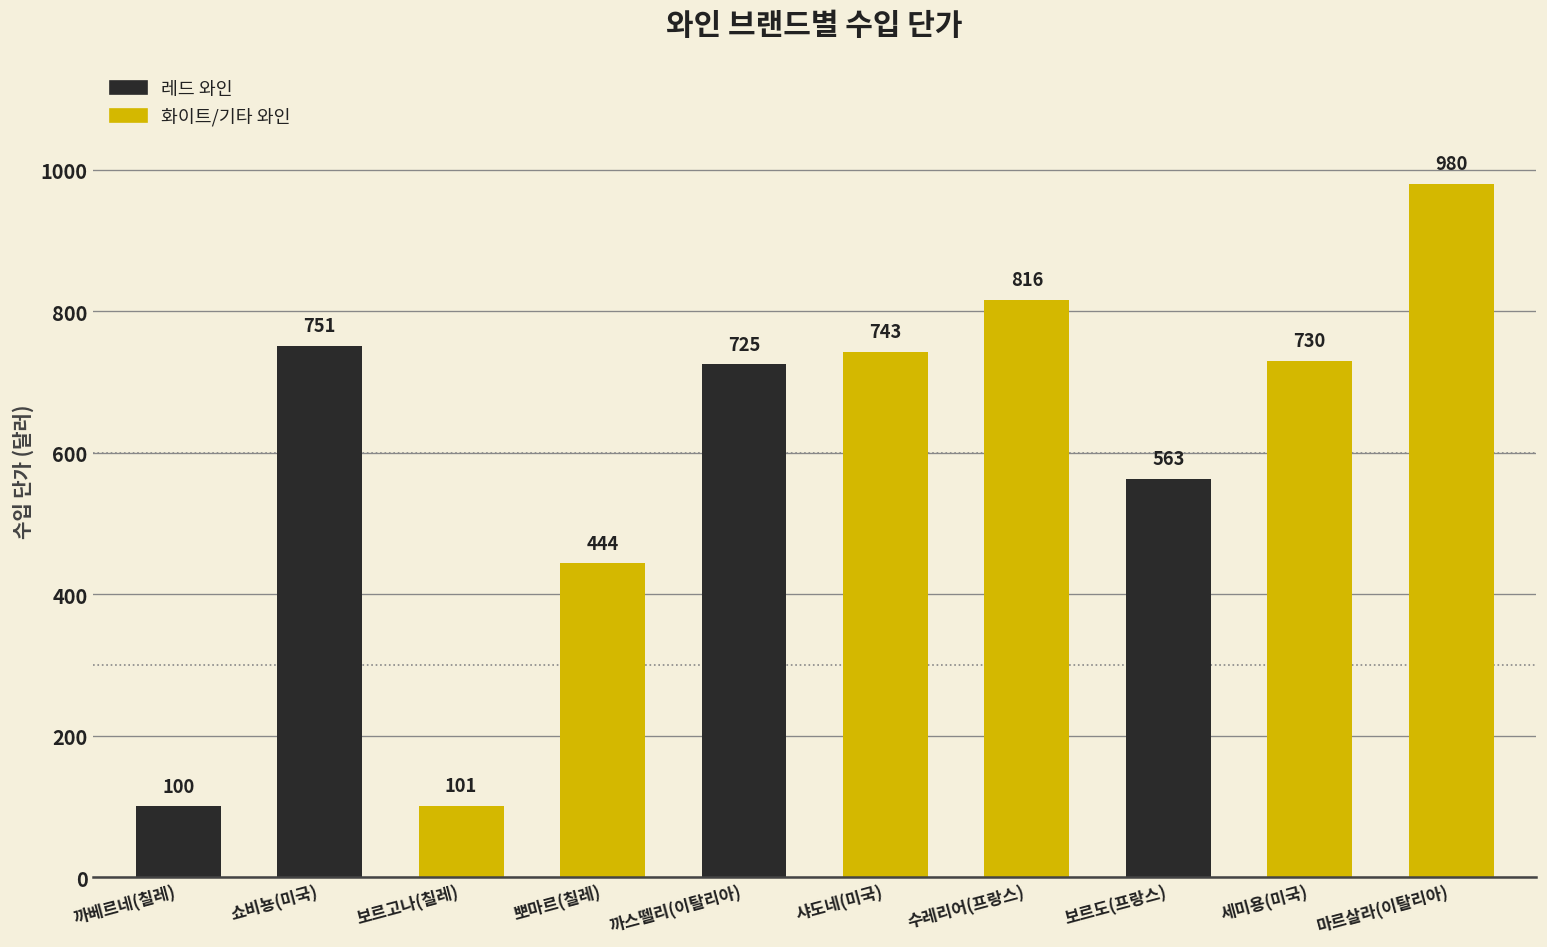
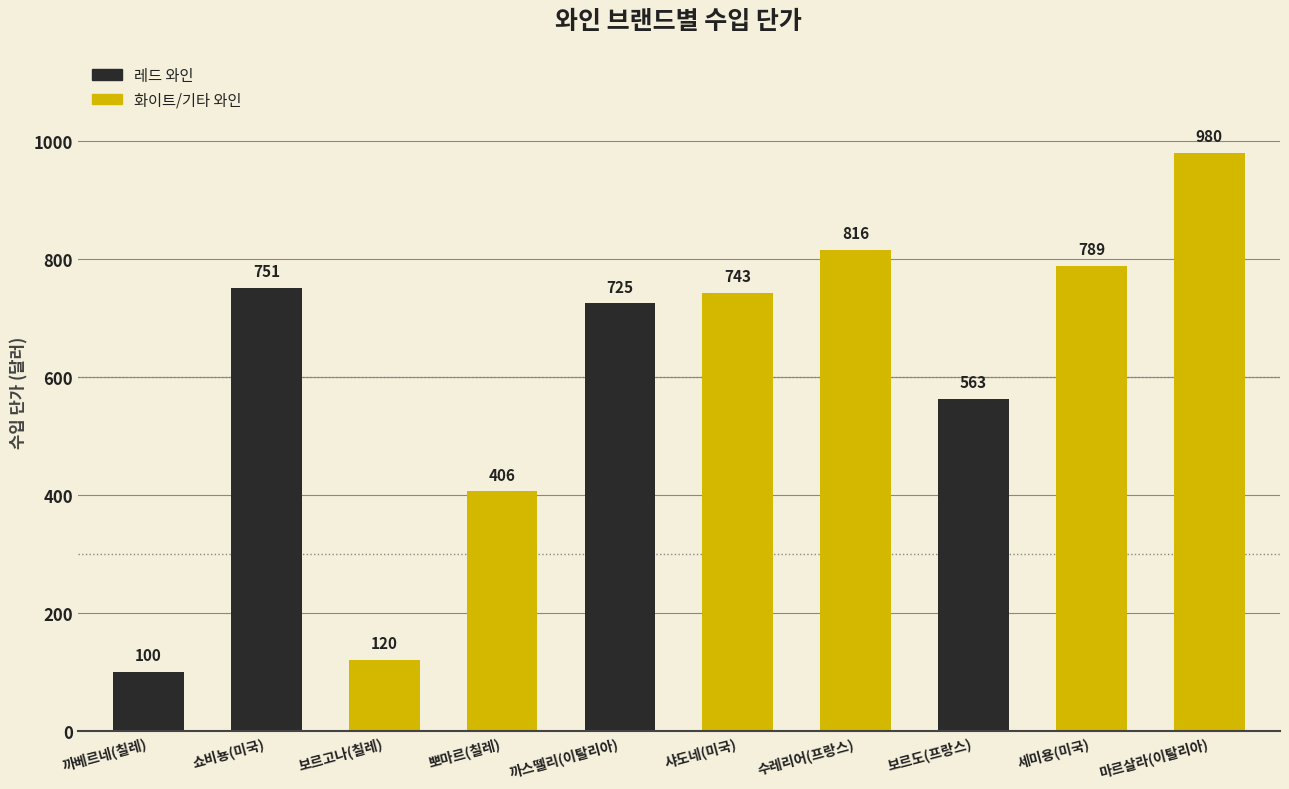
보르고나(칠레): 101 -> 120
뽀마르(칠레): 444 -> 406
세미용(미국): 730 -> 789
